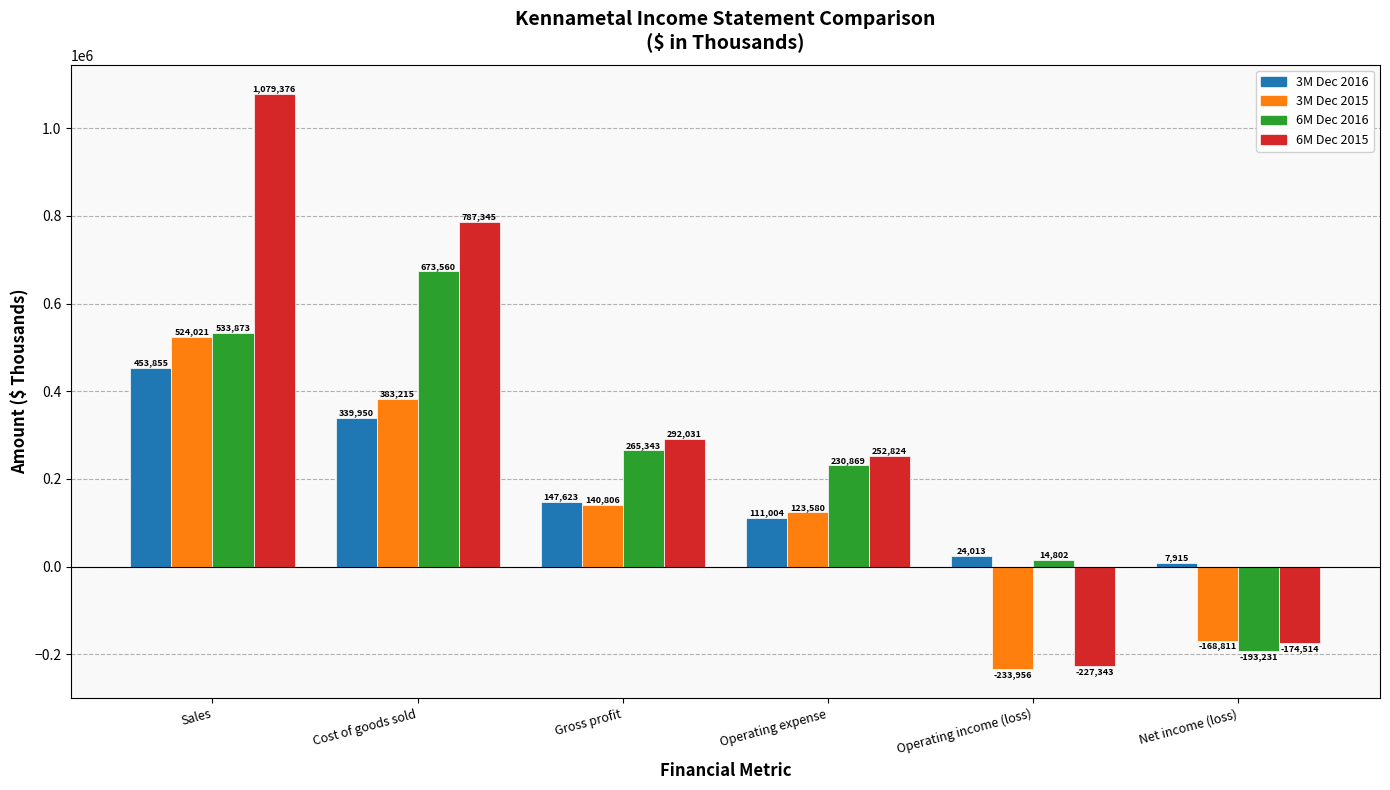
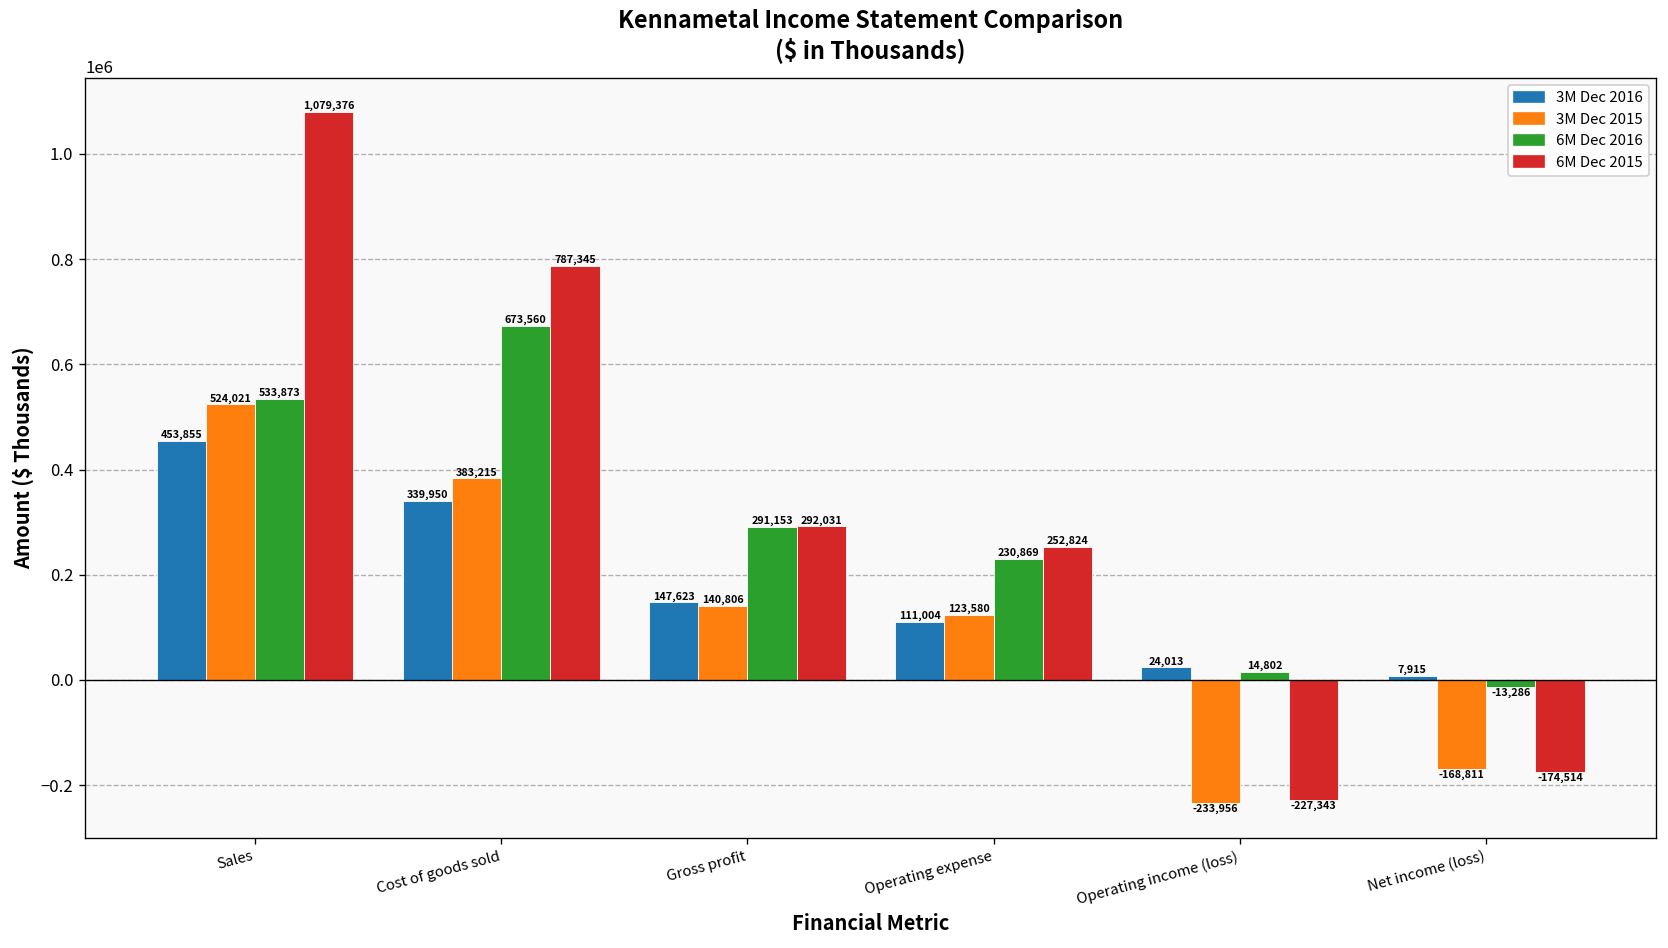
6M Dec 2016, Gross profit: 265,343 -> 291,153
6M Dec 2016, Net income (loss): -193,231 -> -13,286
